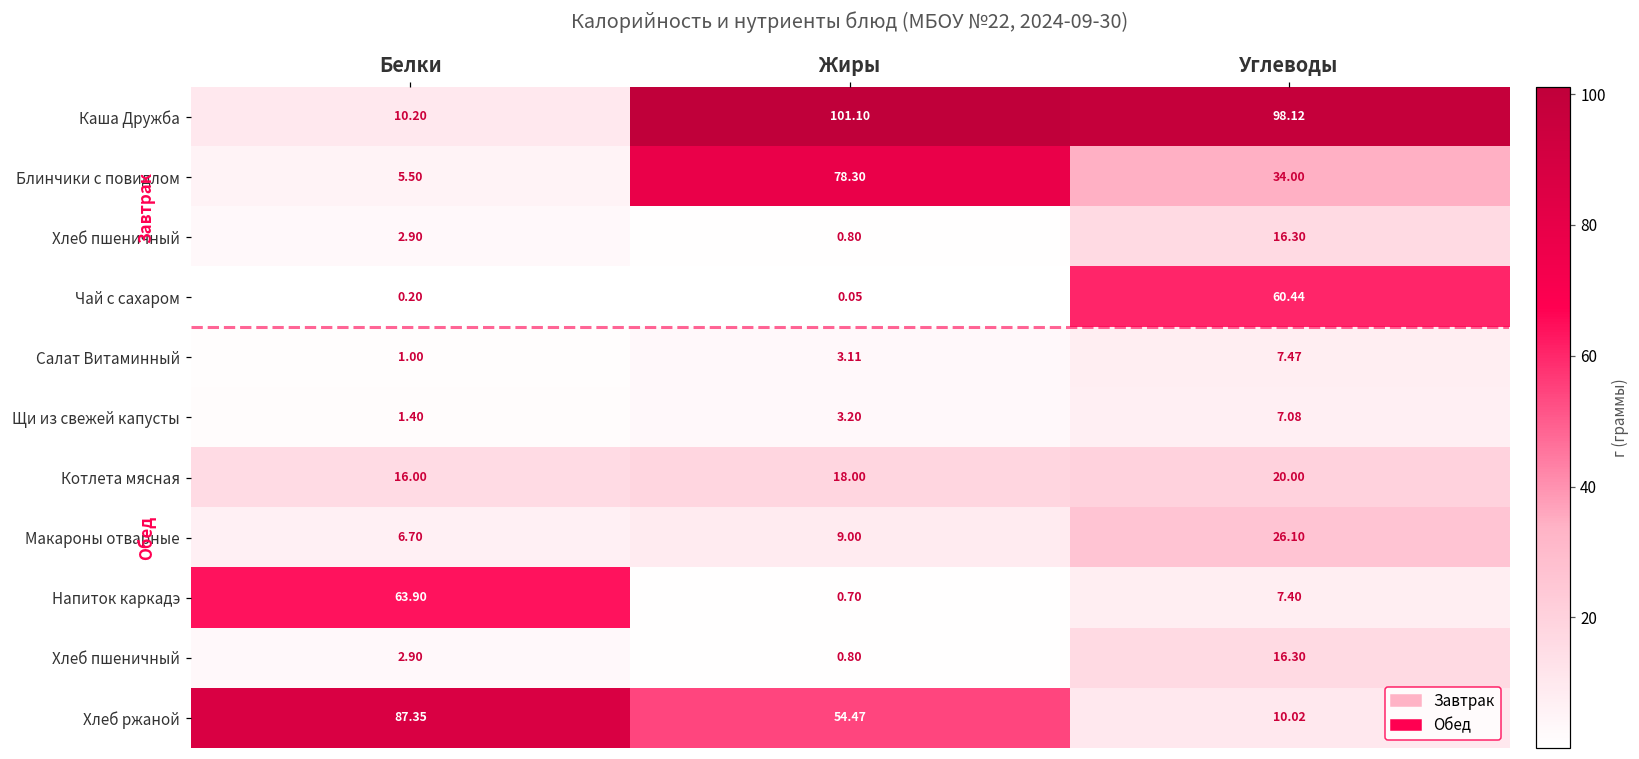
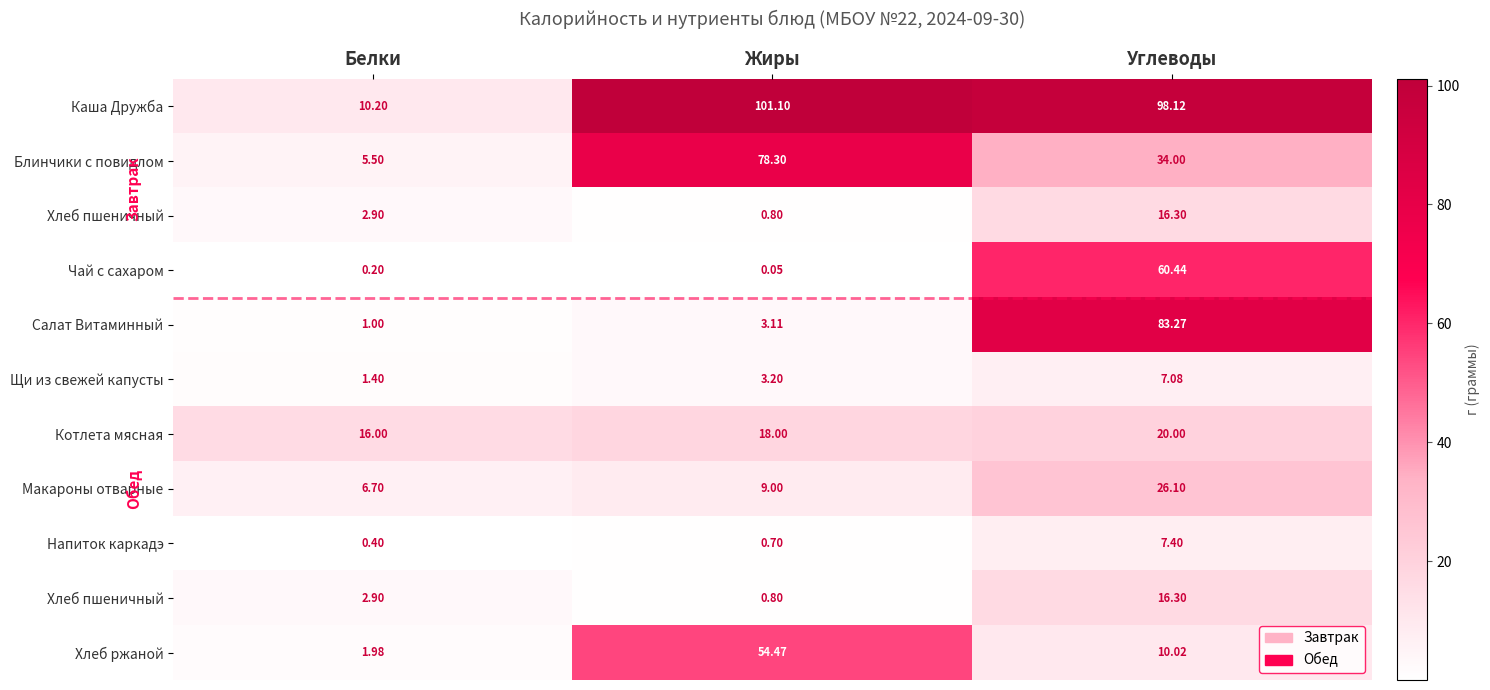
Салат Витаминный, Углеводы: 7.47 -> 83.27
Напиток каркадэ, Белки: 63.90 -> 0.40
Хлеб ржаной, Белки: 87.35 -> 1.98
